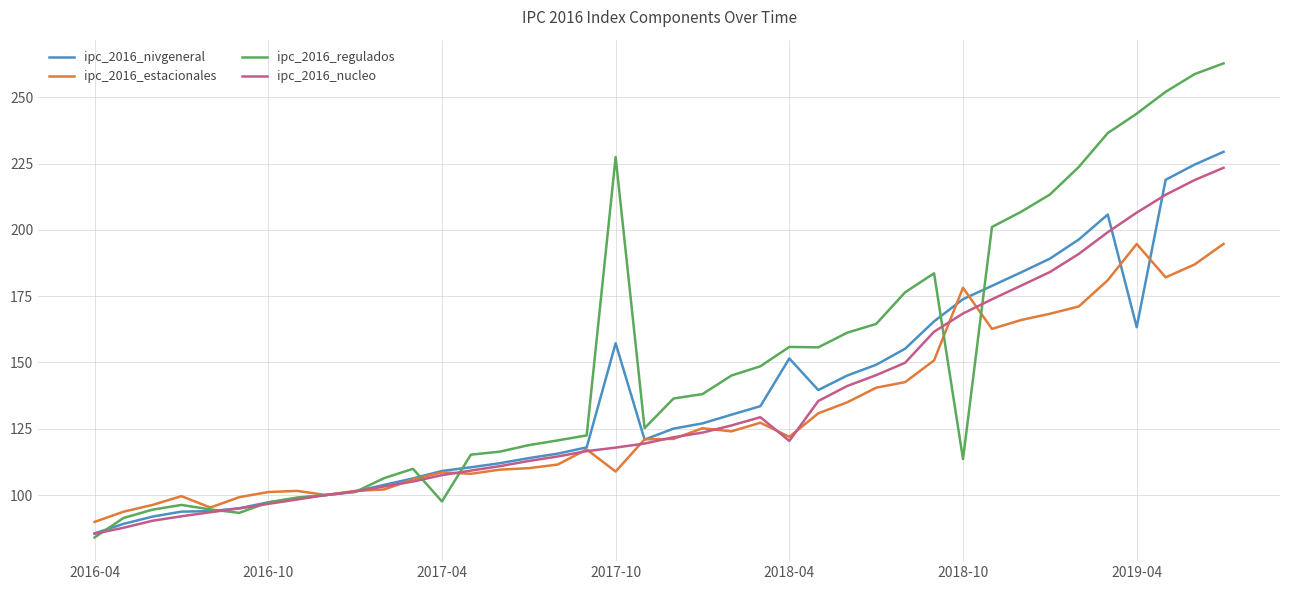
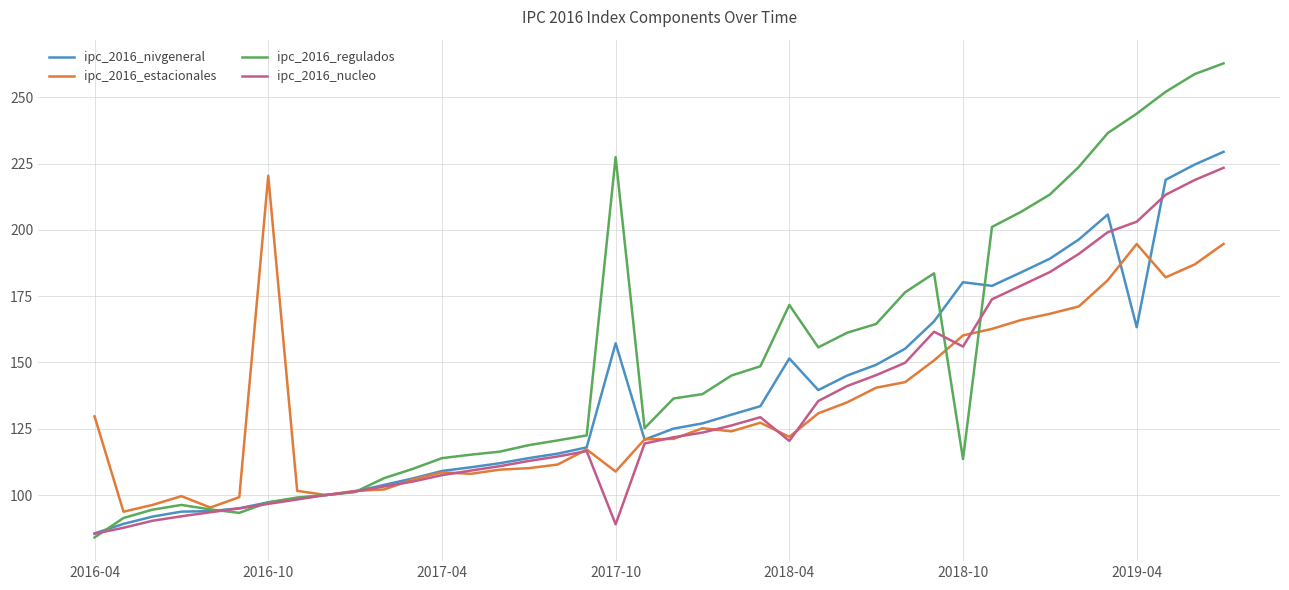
ipc_2016_estacionales, 2016-04: 90 -> 130
ipc_2016_estacionales, 2016-10: 101 -> 220
ipc_2016_regulados, 2017-04: 98 -> 114
ipc_2016_nucleo, 2017-10: 118 -> 89
ipc_2016_regulados, 2018-04: 156 -> 172
ipc_2016_nivgeneral, 2018-10: 174 -> 180
ipc_2016_estacionales, 2018-10: 178 -> 160
ipc_2016_nucleo, 2018-10: 168 -> 156
ipc_2016_nucleo, 2019-04: 206 -> 203
